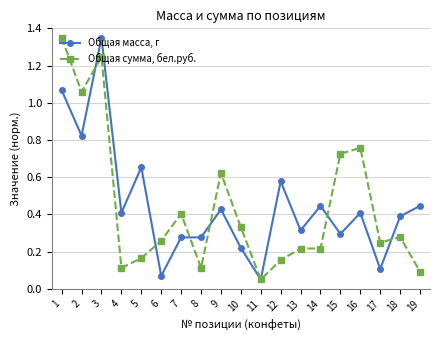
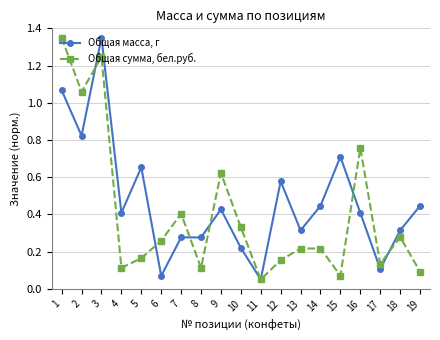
Общая масса, г, 15: 0.29 -> 0.71
Общая сумма, бел.руб., 15: 0.73 -> 0.07
Общая сумма, бел.руб., 17: 0.25 -> 0.13
Общая масса, г, 18: 0.39 -> 0.31
